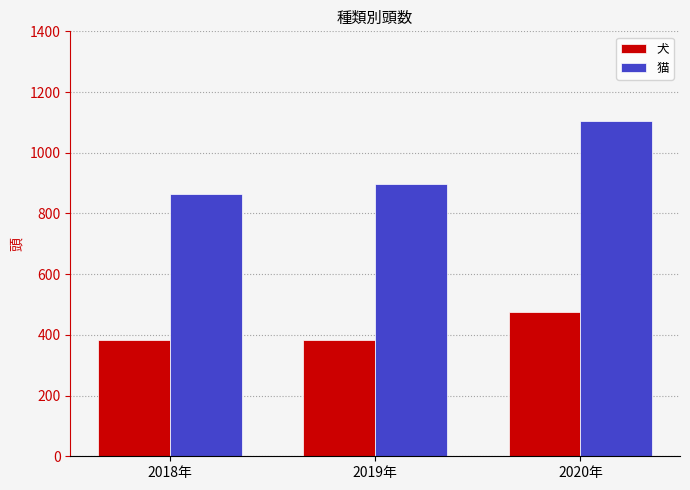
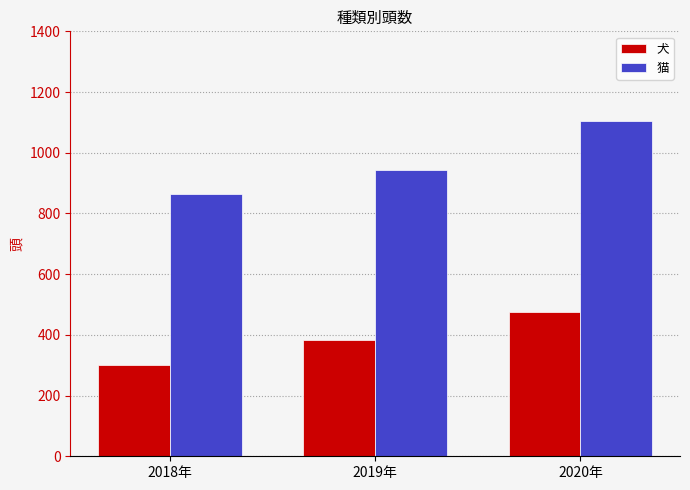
犬, 2018年: 380 -> 300
猫, 2019年: 900 -> 940
